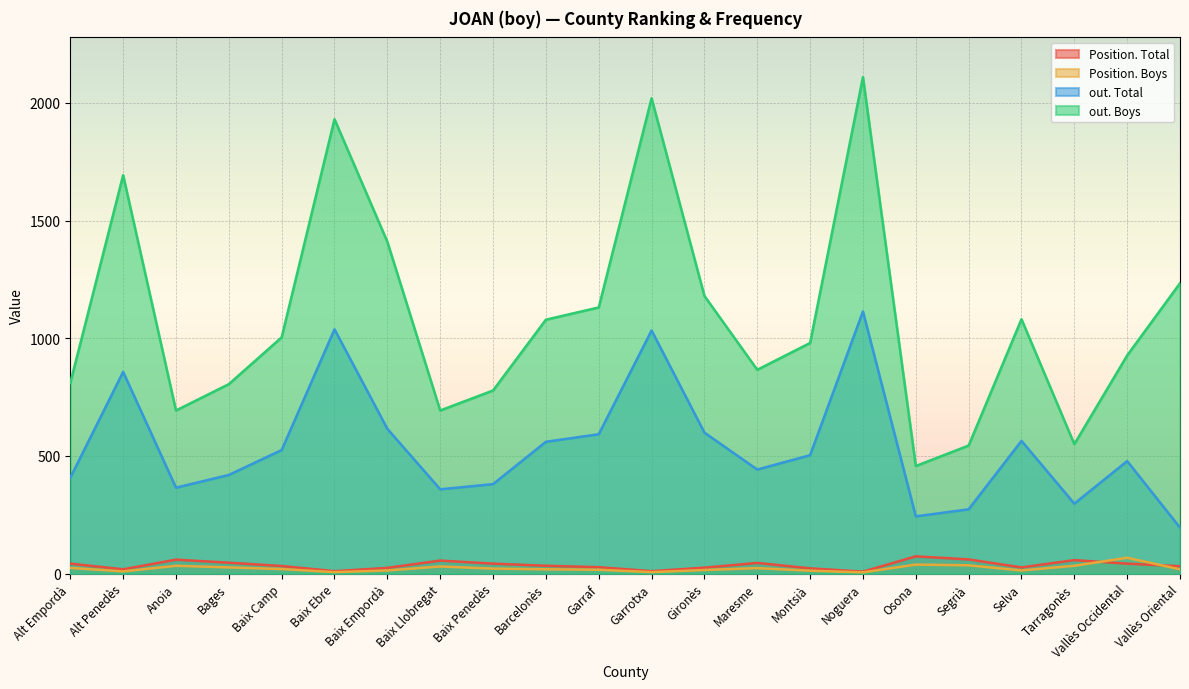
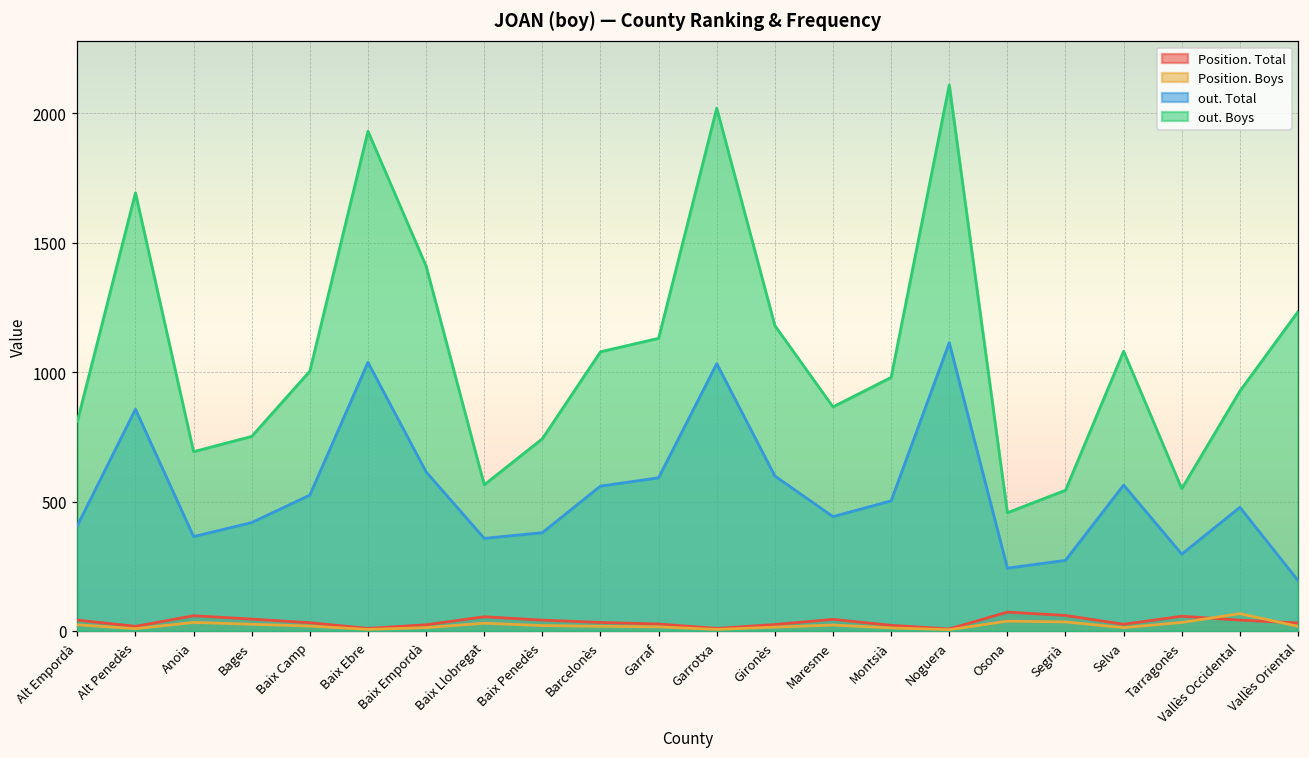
out. Boys, Bages: 810 -> 750
out. Boys, Baix Llobregat: 690 -> 570
out. Boys, Baix Penedès: 780 -> 740
